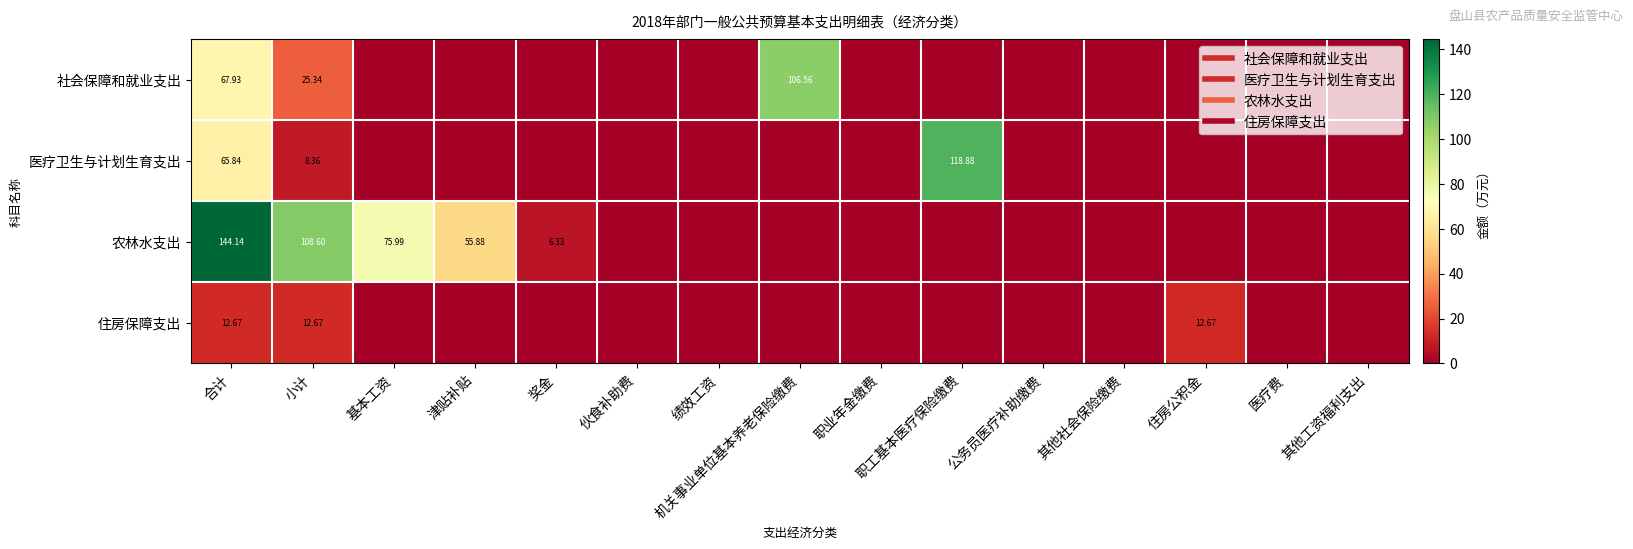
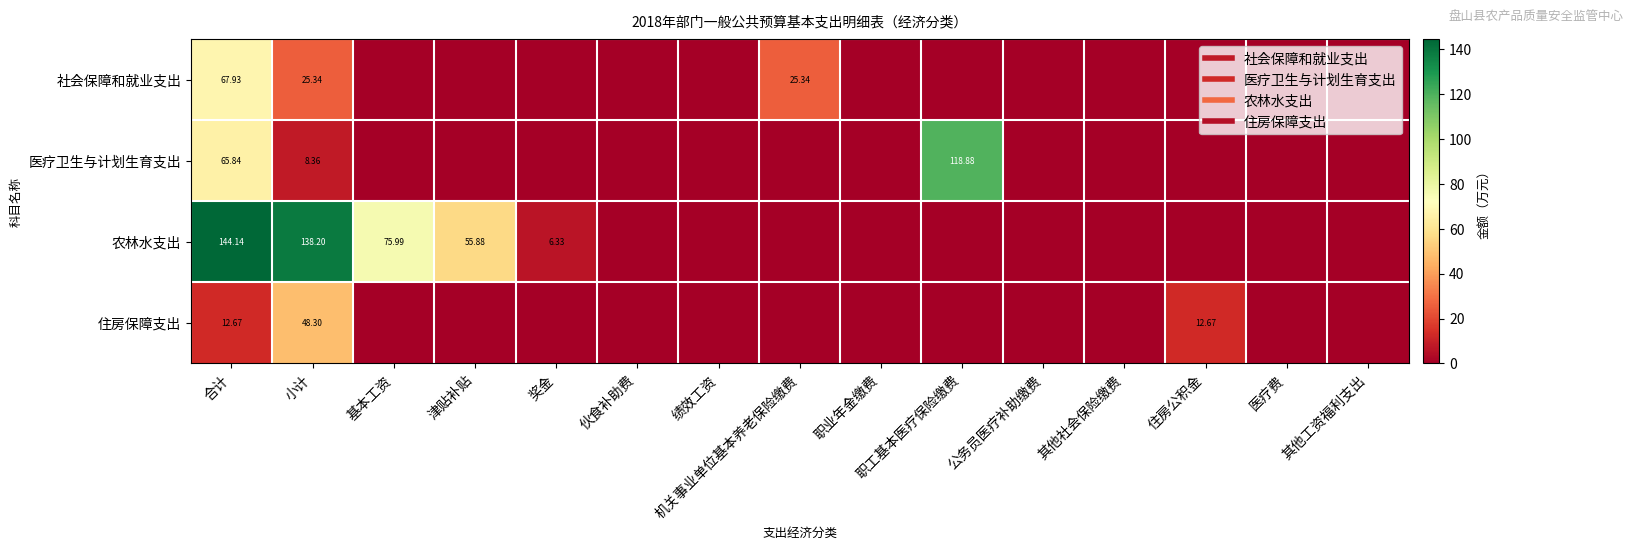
社会保障和就业支出, 机关事业单位基本养老保险缴费: 106.56 -> 25.34
农林水支出, 小计: 108.60 -> 138.20
住房保障支出, 小计: 12.67 -> 48.30
